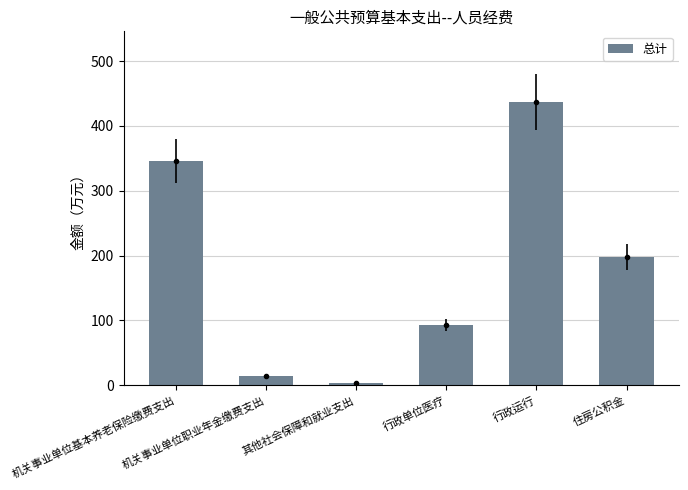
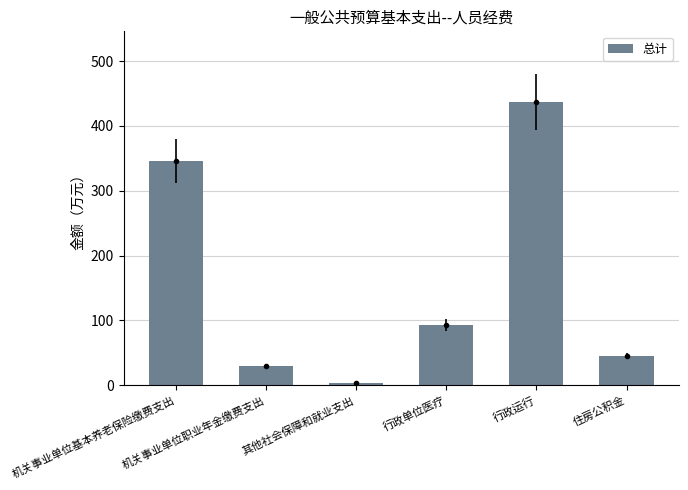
总计, 机关事业单位职业年金缴费支出: 10 -> 30
总计, 住房公积金: 200 -> 40
